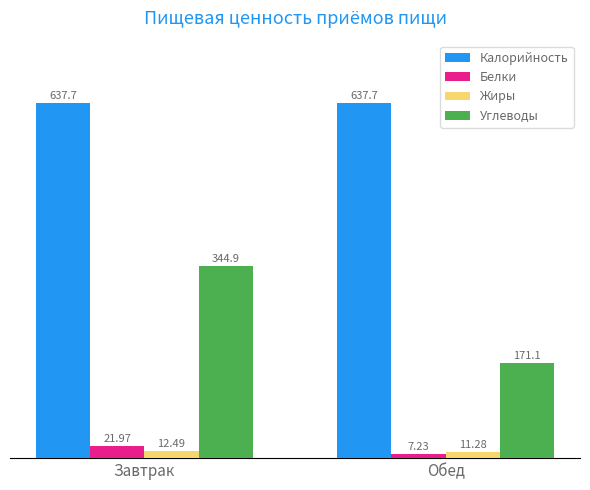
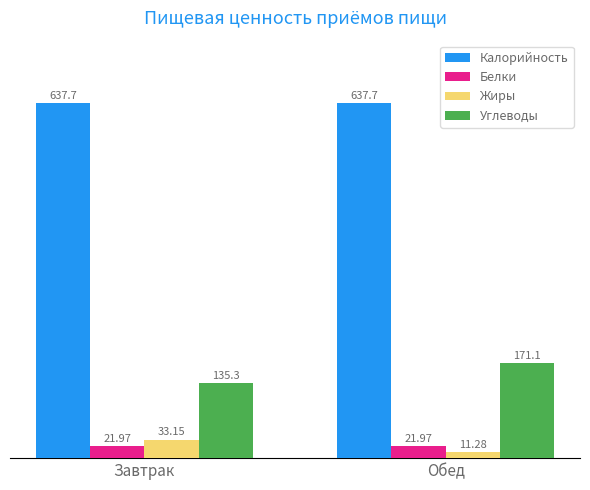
Жиры, Завтрак: 12.49 -> 33.15
Углеводы, Завтрак: 344.9 -> 135.3
Белки, Обед: 7.23 -> 21.97
